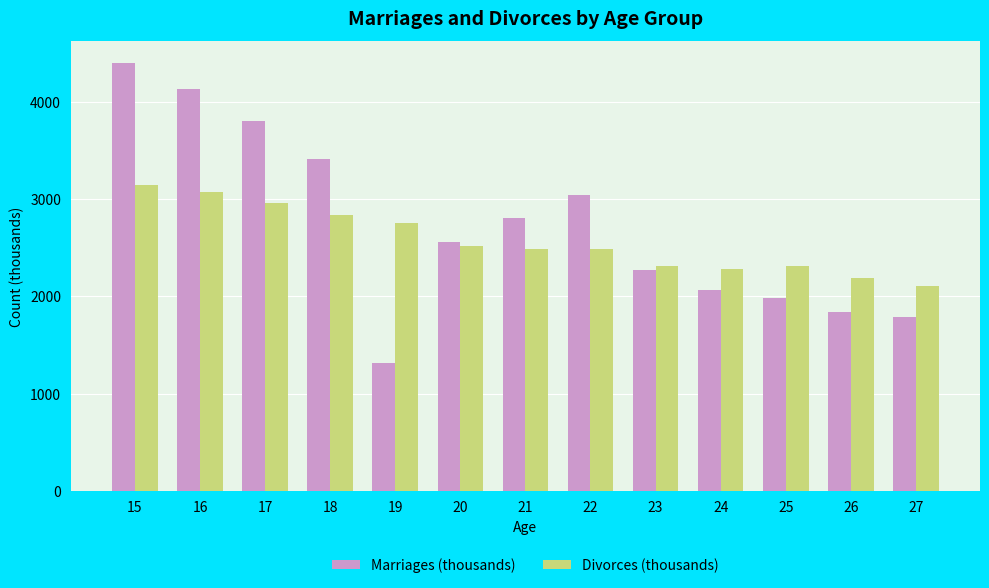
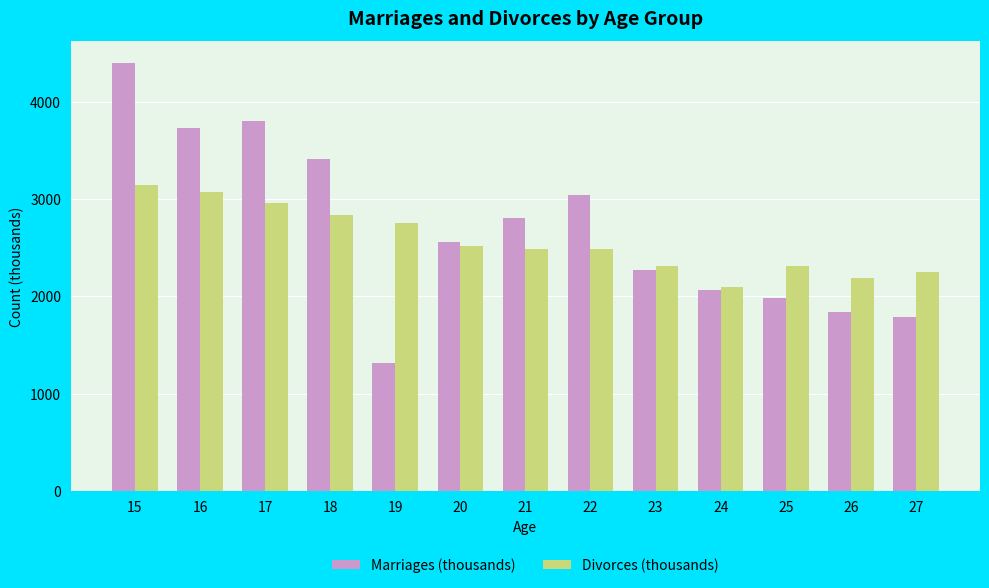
Marriages (thousands), 16: 4100 -> 3700
Divorces (thousands), 24: 2300 -> 2100
Divorces (thousands), 27: 2100 -> 2200
